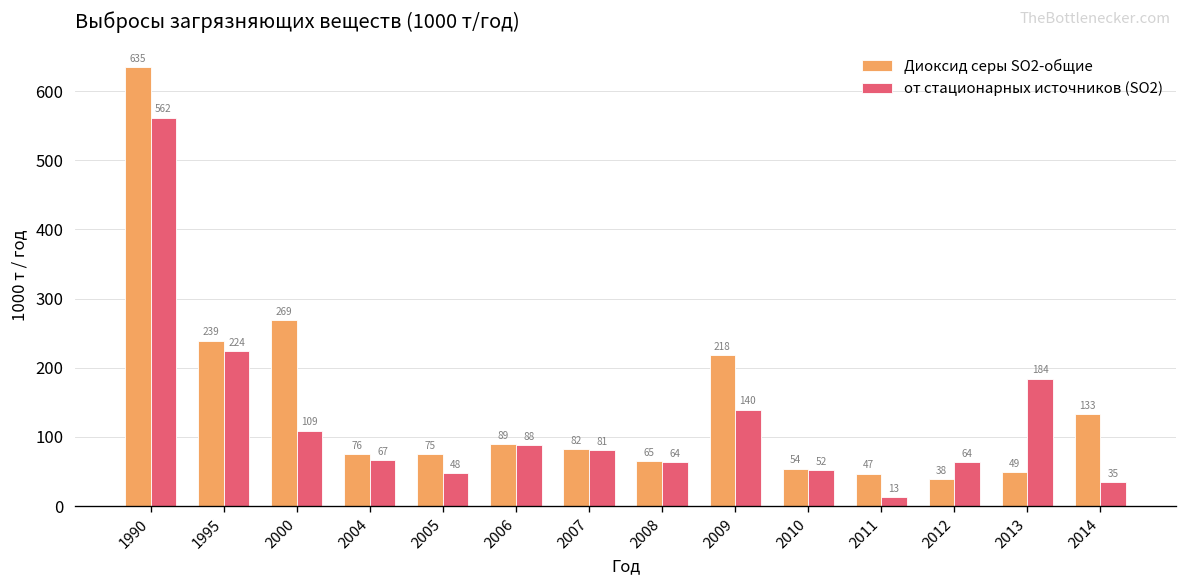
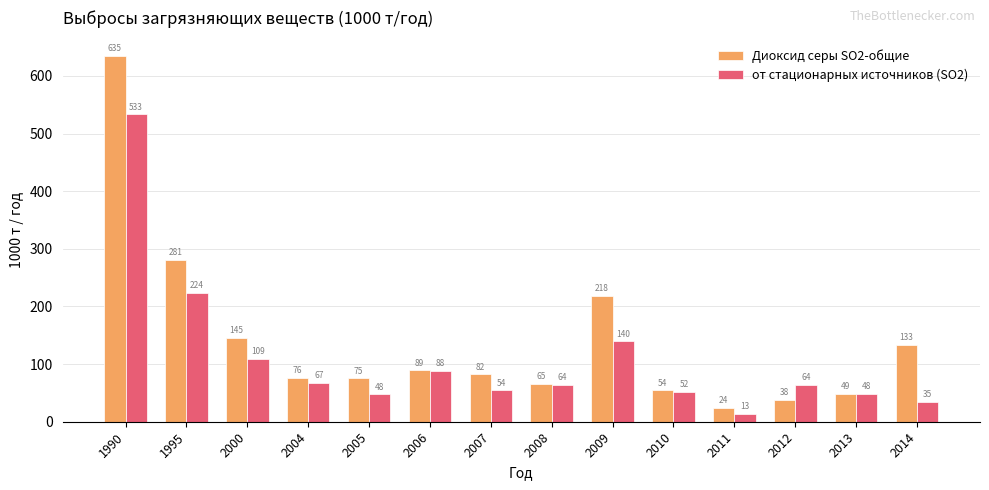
от стационарных источников (SO2), 1990: 562 -> 533
Диоксид серы SO2-общие, 1995: 239 -> 281
Диоксид серы SO2-общие, 2000: 269 -> 145
от стационарных источников (SO2), 2007: 81 -> 54
Диоксид серы SO2-общие, 2011: 47 -> 24
от стационарных источников (SO2), 2013: 184 -> 48
